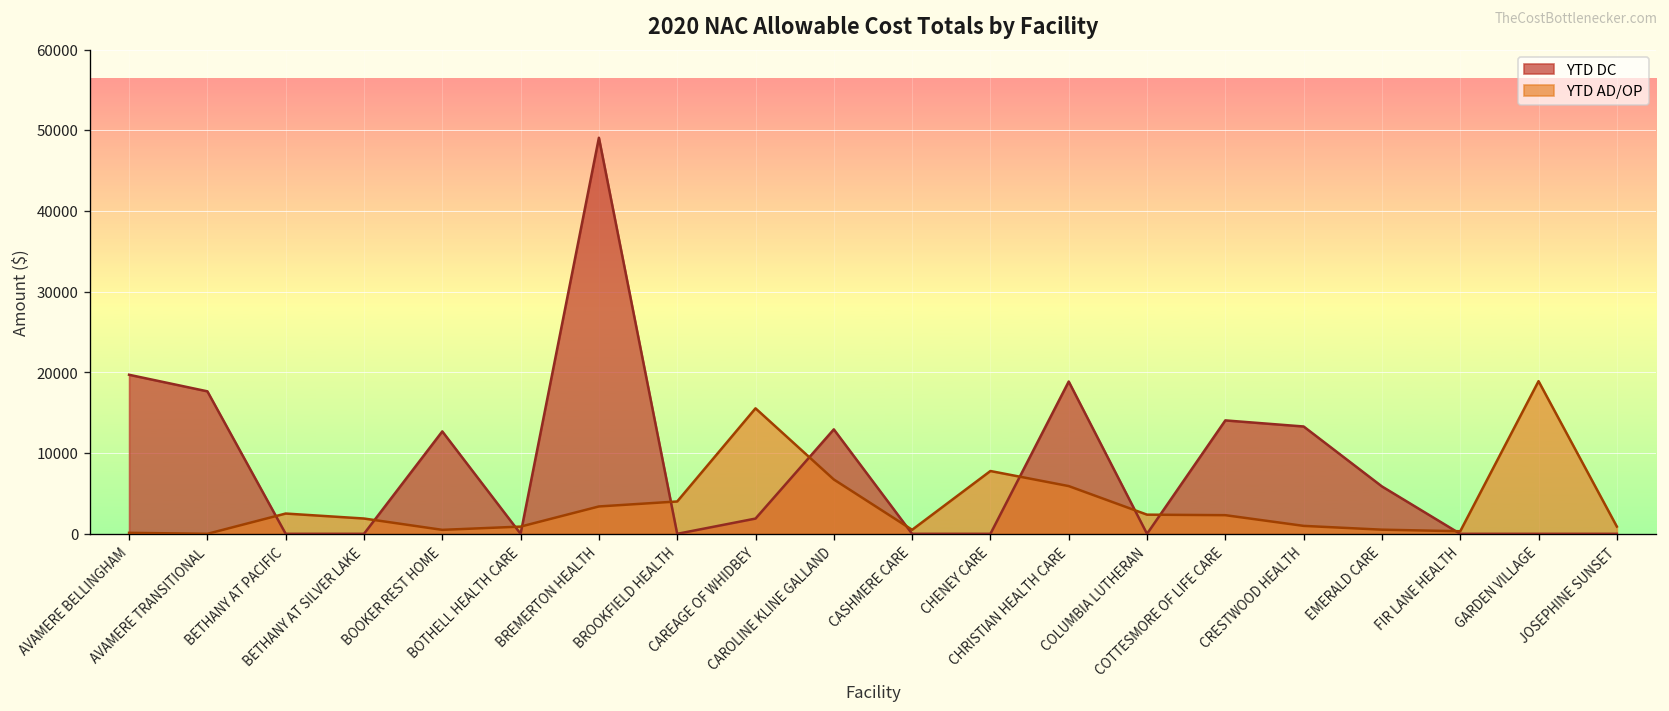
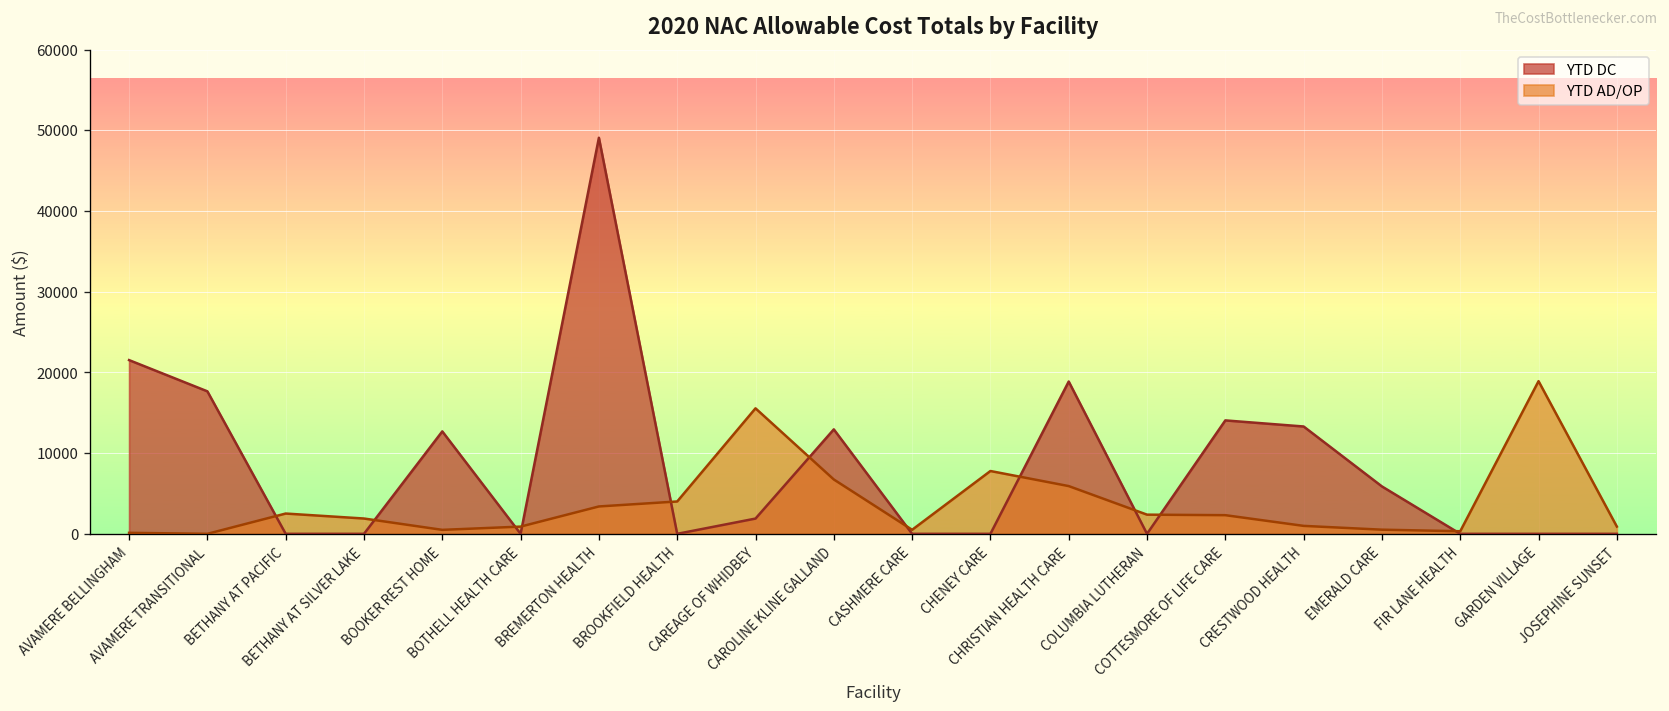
YTD DC, AVAMERE BELLINGHAM: 20000 -> 22000
